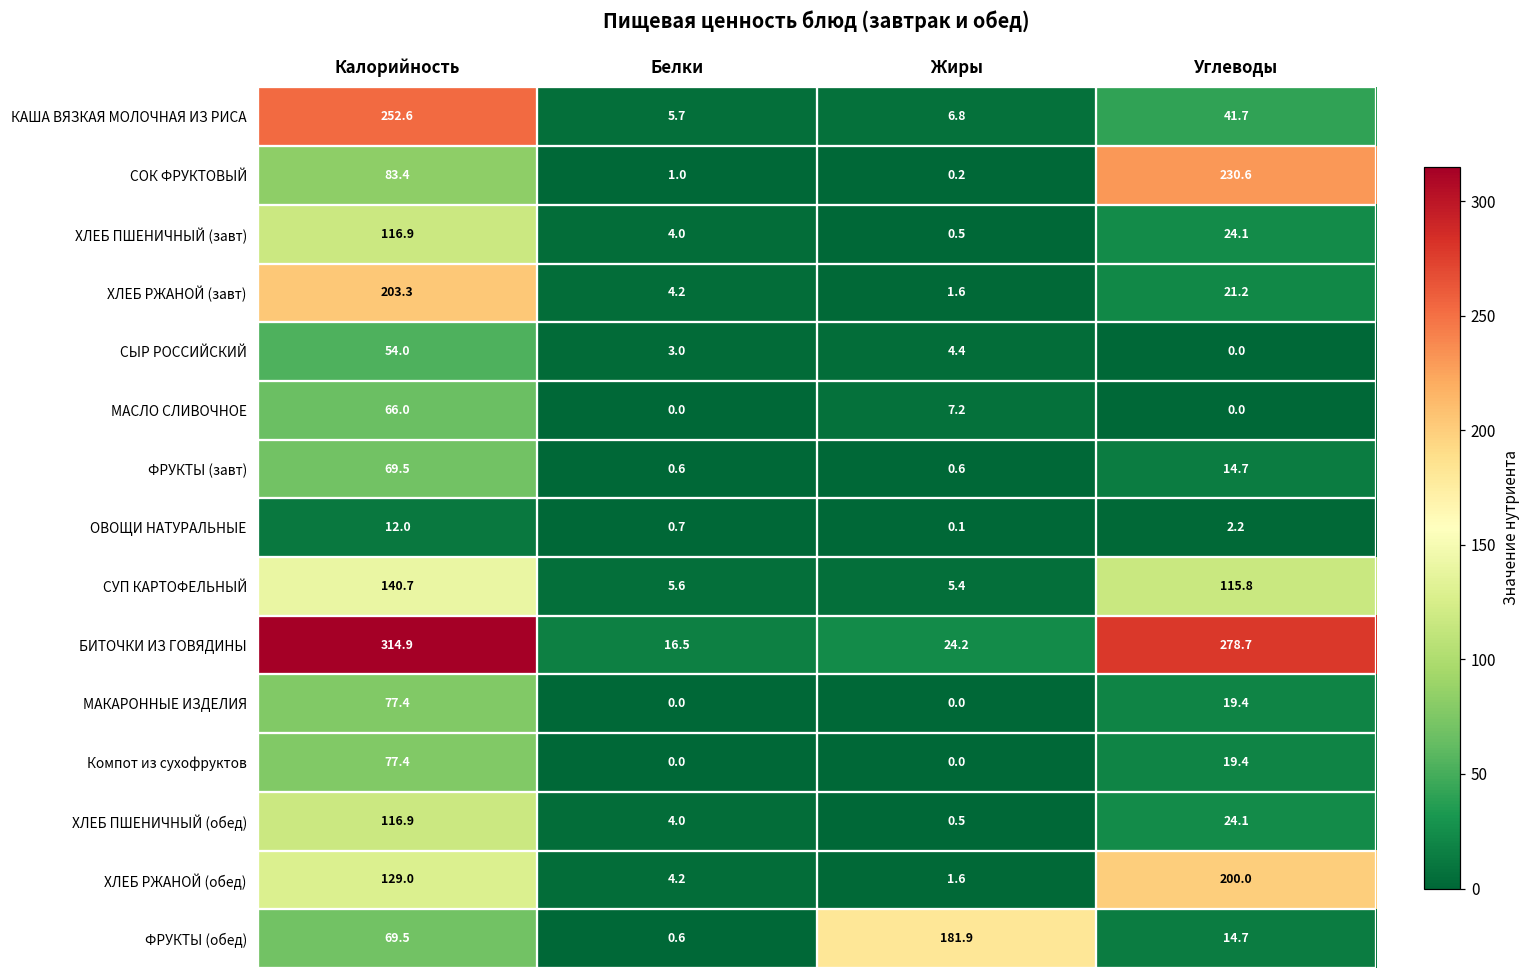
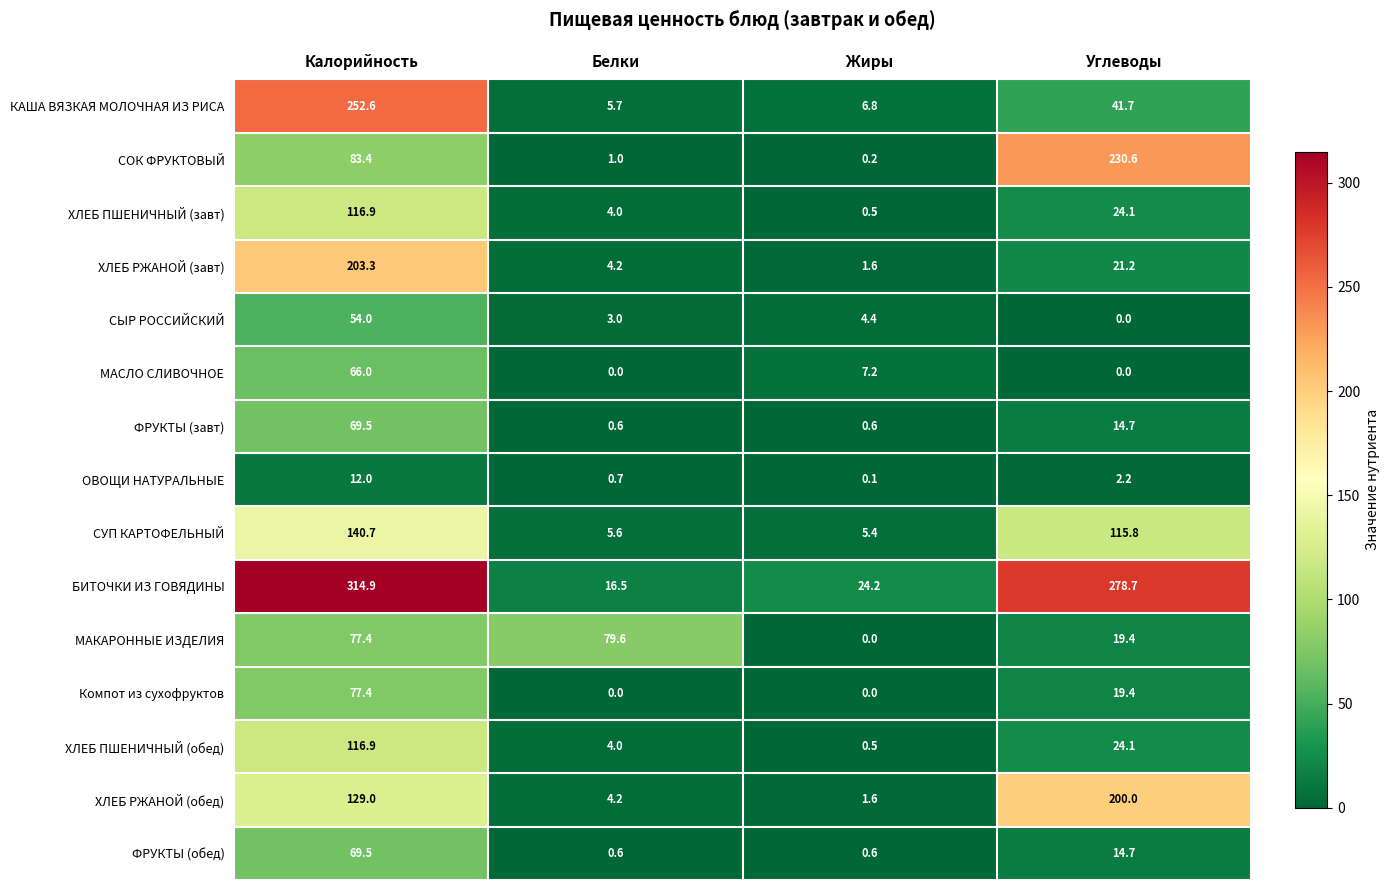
МАКАРОННЫЕ ИЗДЕЛИЯ, Белки: 0.0 -> 79.6
ФРУКТЫ (обед), Жиры: 181.9 -> 0.6
